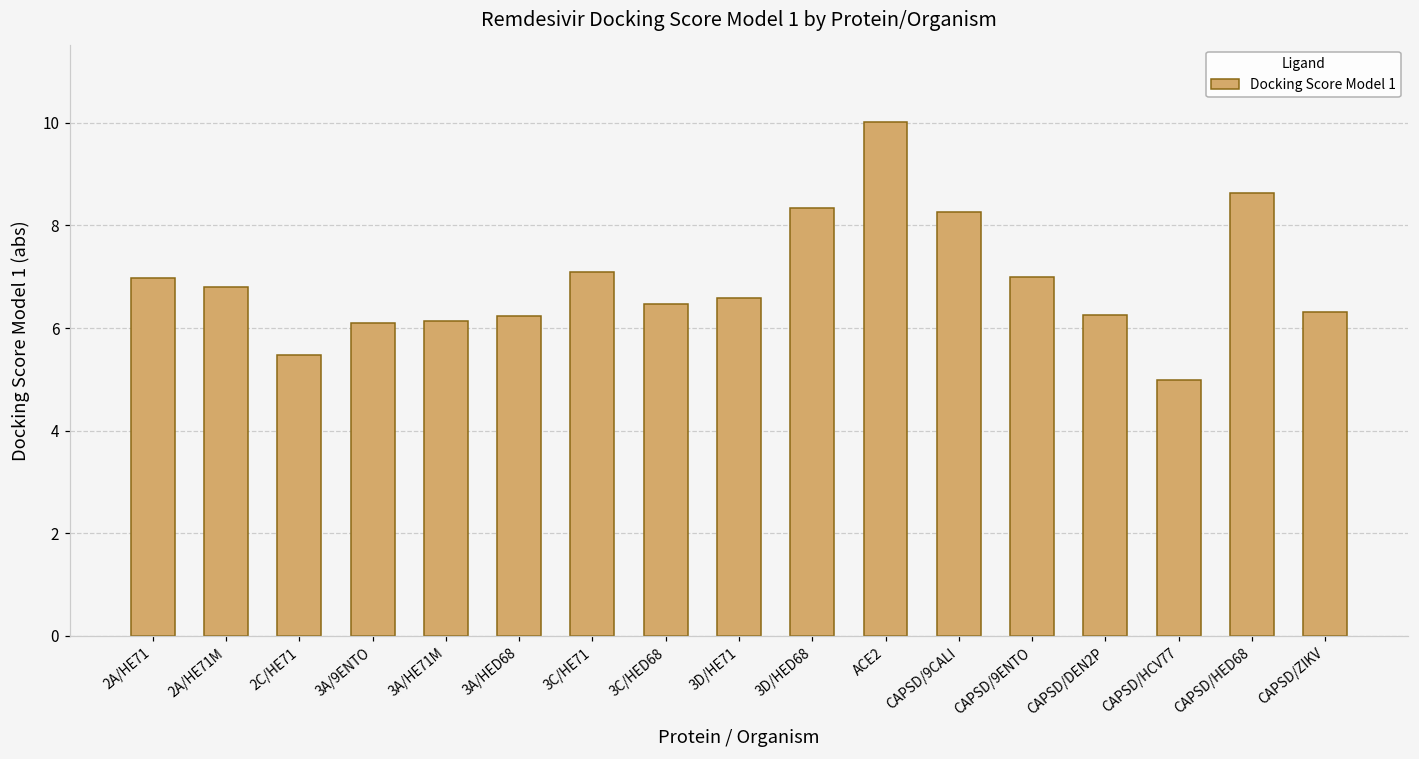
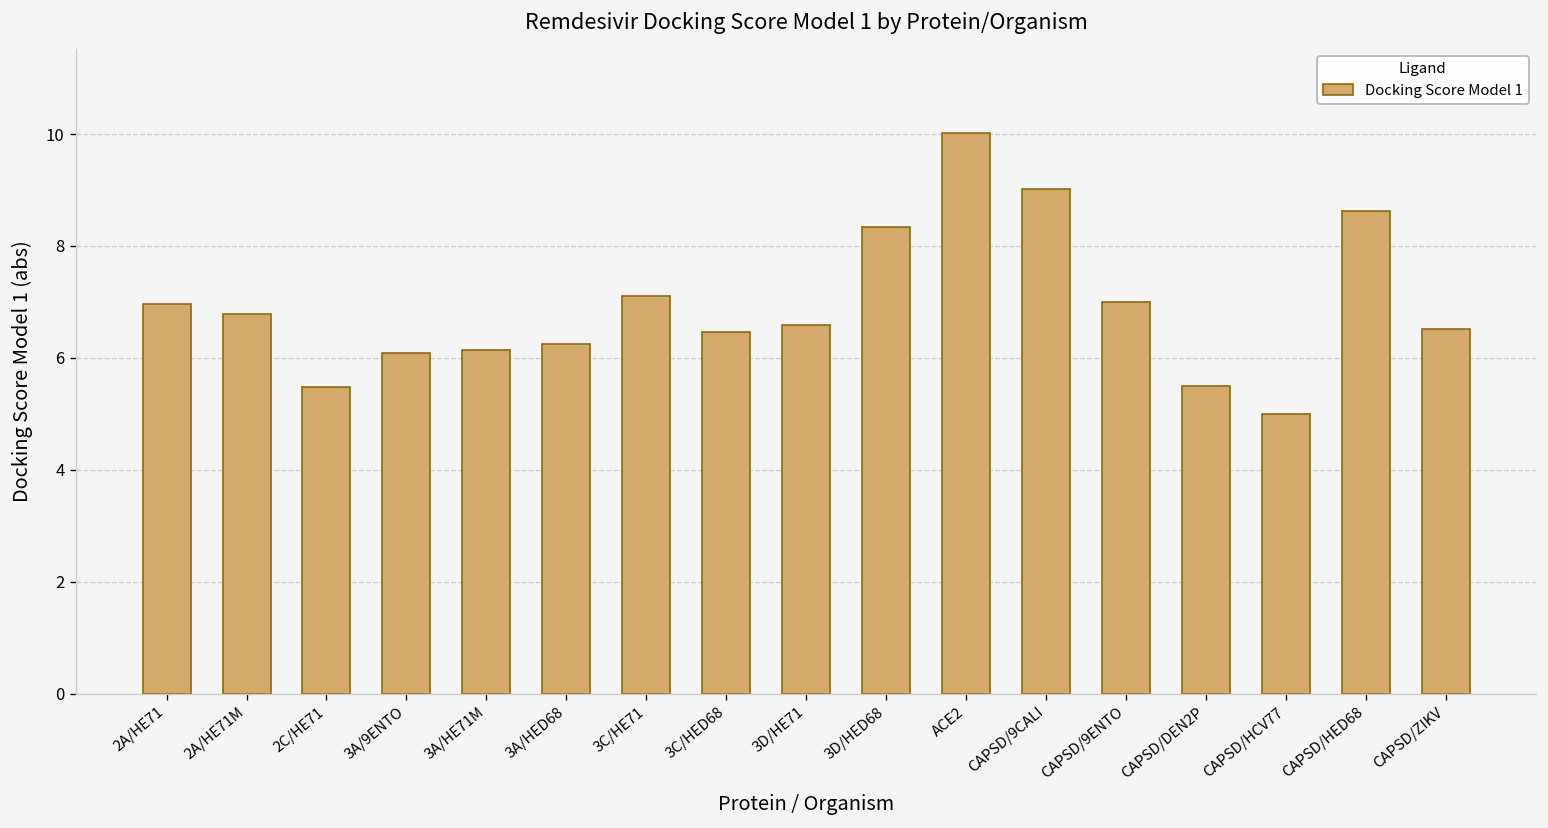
CAPSD/9CALI: 8.3 -> 9.0
CAPSD/DEN2P: 6.3 -> 5.5
CAPSD/ZIKV: 6.3 -> 6.5
